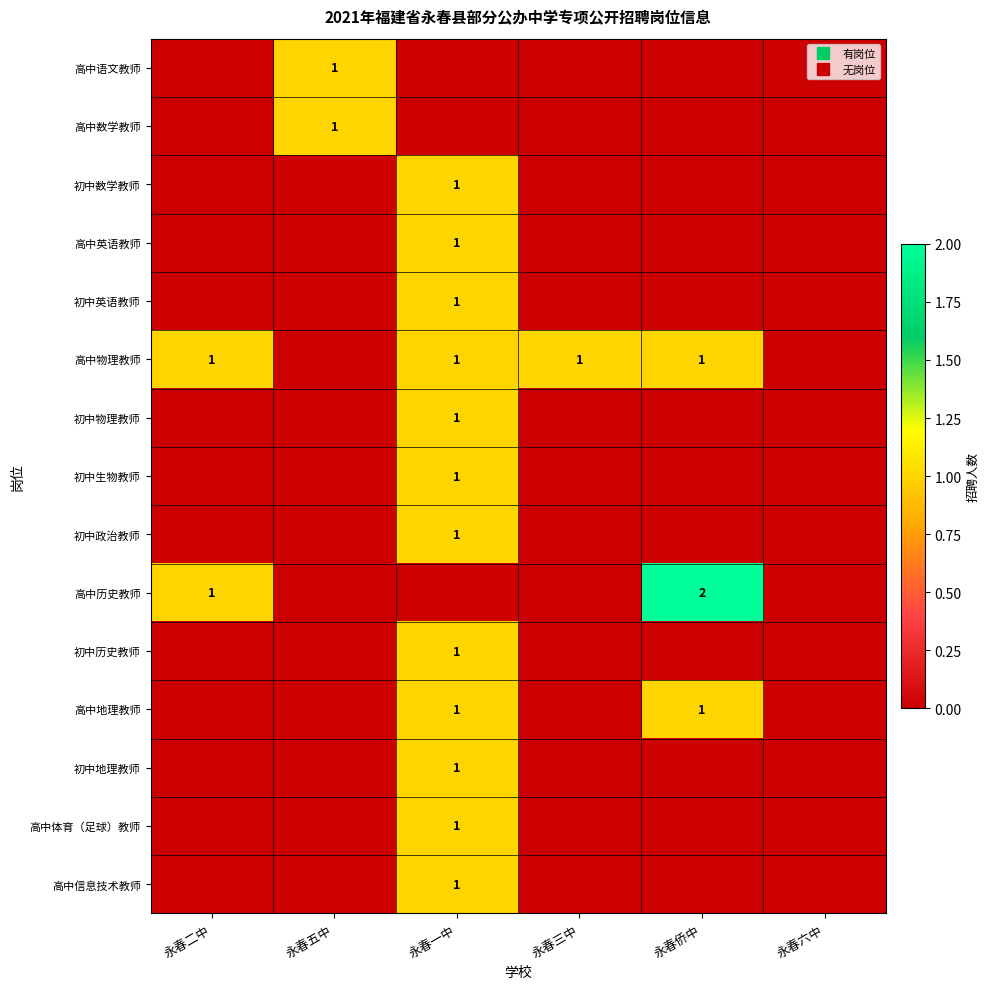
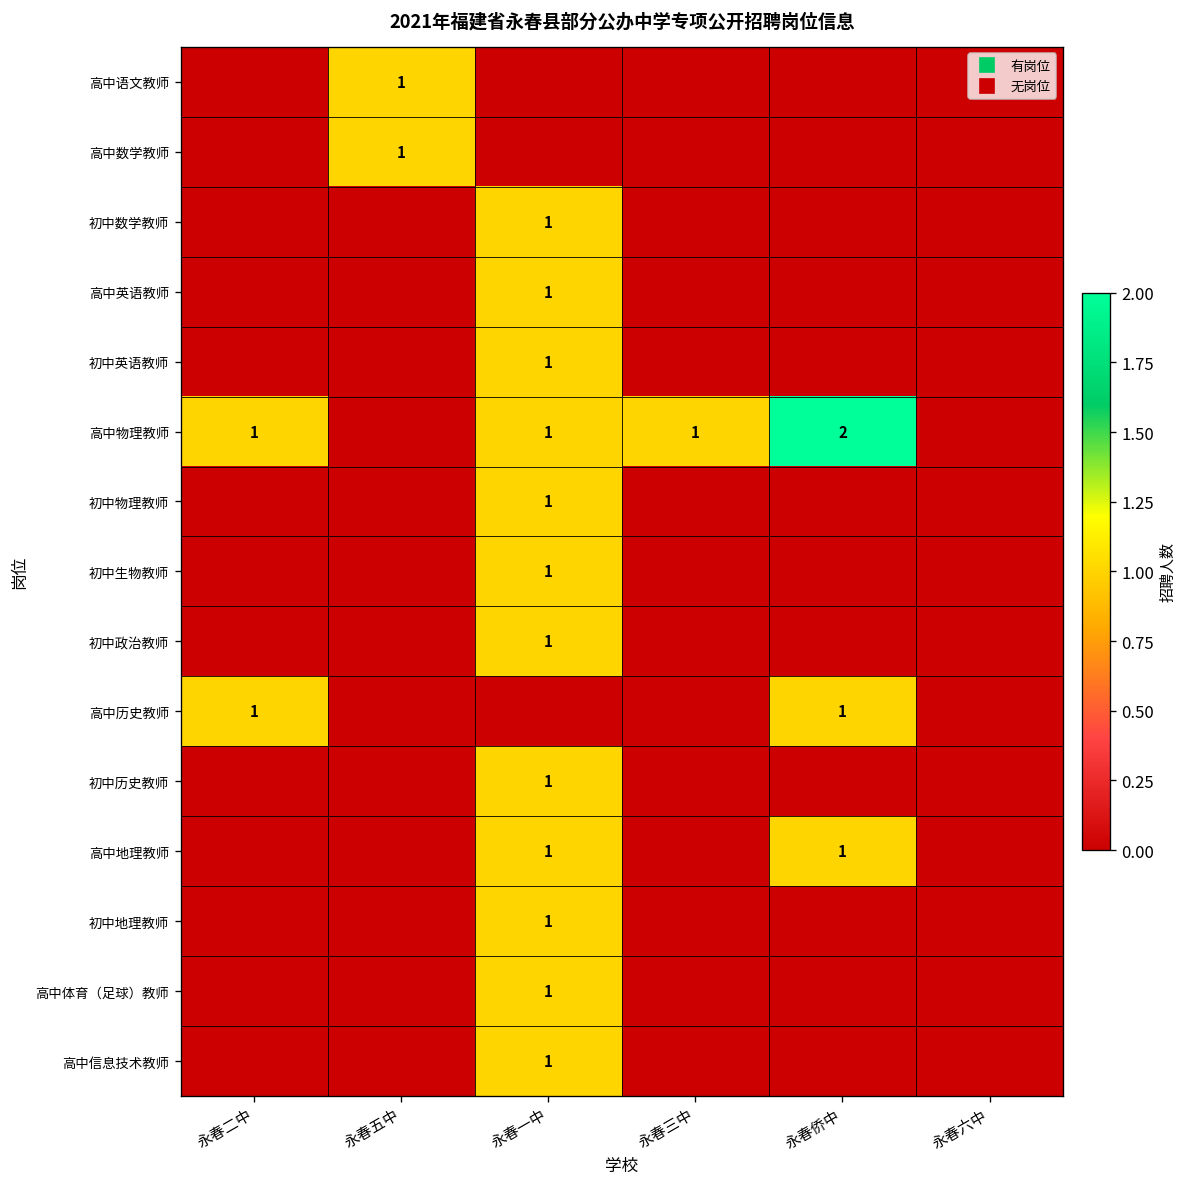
高中物理教师, 永春侨中: 1 -> 2
高中历史教师, 永春侨中: 2 -> 1
